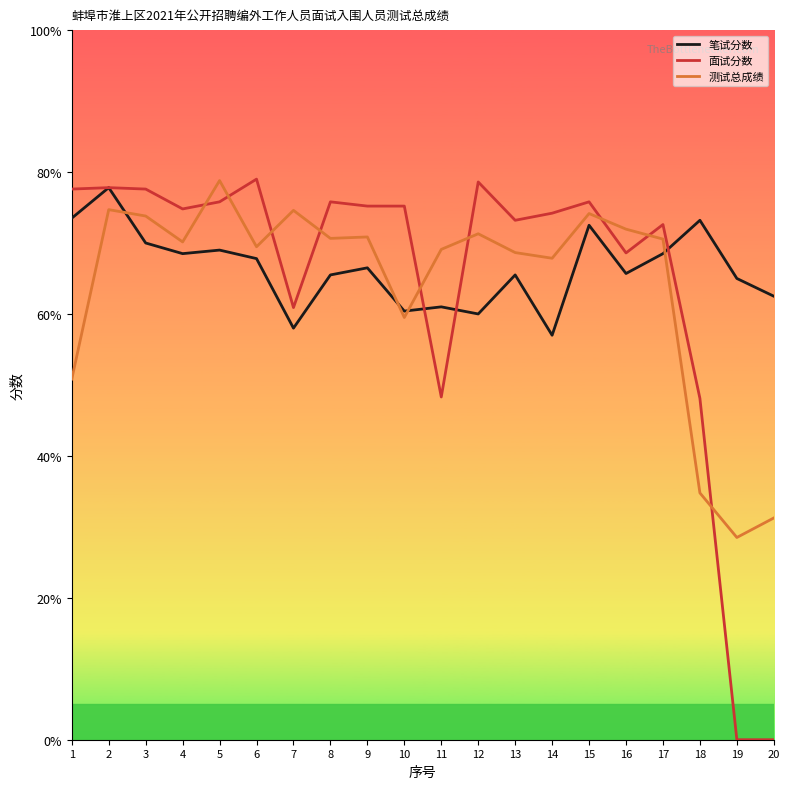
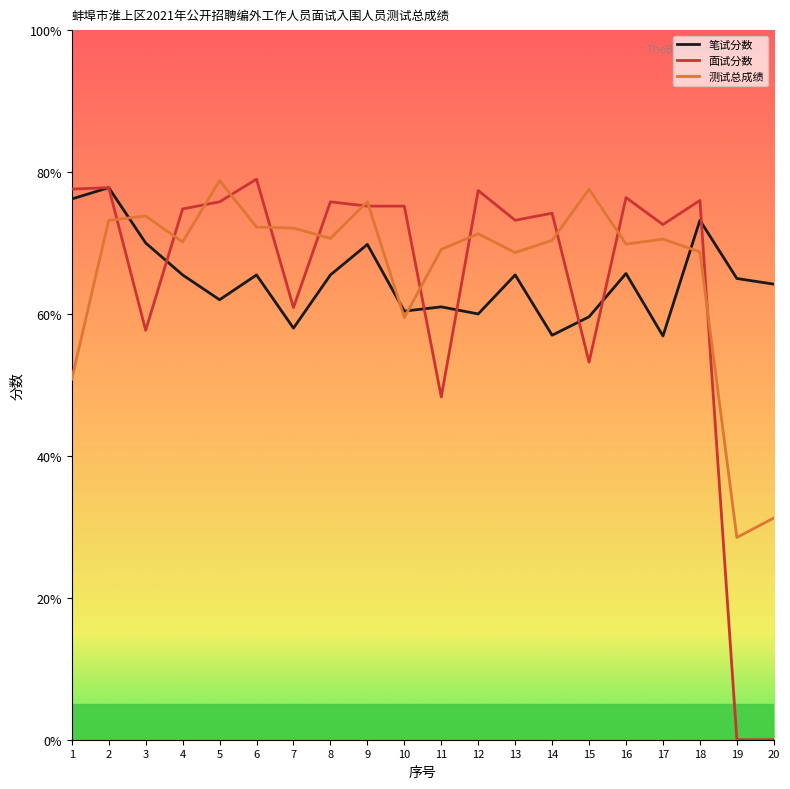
笔试分数, 1: 74% -> 76%
测试总成绩, 2: 75% -> 73%
面试分数, 3: 78% -> 58%
笔试分数, 4: 69% -> 66%
笔试分数, 5: 69% -> 62%
笔试分数, 6: 68% -> 66%
测试总成绩, 6: 69% -> 72%
测试总成绩, 7: 75% -> 72%
笔试分数, 9: 67% -> 70%
测试总成绩, 9: 71% -> 76%
面试分数, 12: 79% -> 77%
测试总成绩, 14: 68% -> 70%
笔试分数, 15: 73% -> 60%
面试分数, 15: 76% -> 53%
测试总成绩, 15: 74% -> 78%
面试分数, 16: 69% -> 76%
测试总成绩, 16: 72% -> 70%
笔试分数, 17: 69% -> 57%
面试分数, 18: 48% -> 76%
测试总成绩, 18: 35% -> 69%
笔试分数, 20: 63% -> 64%
